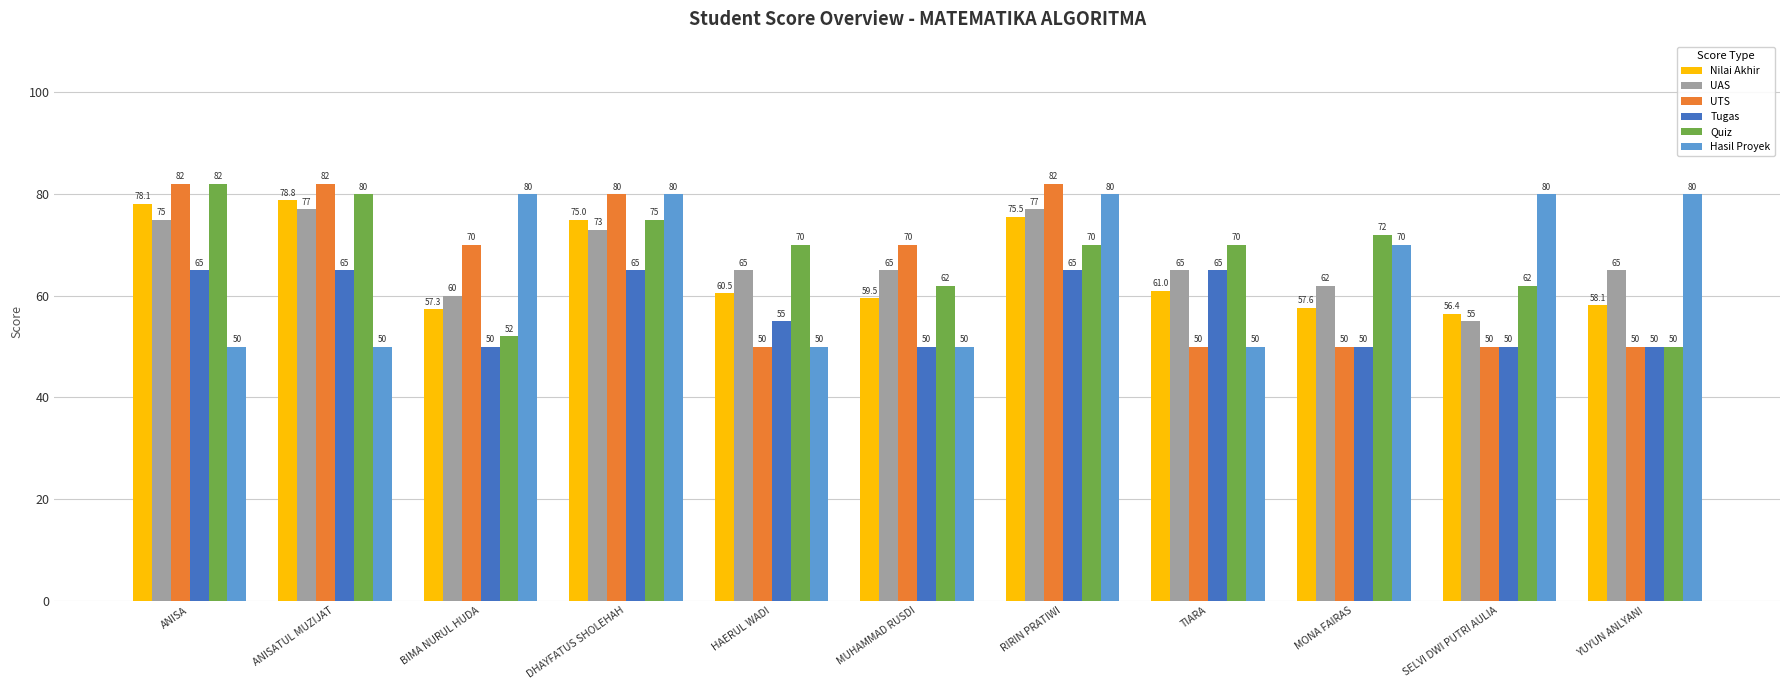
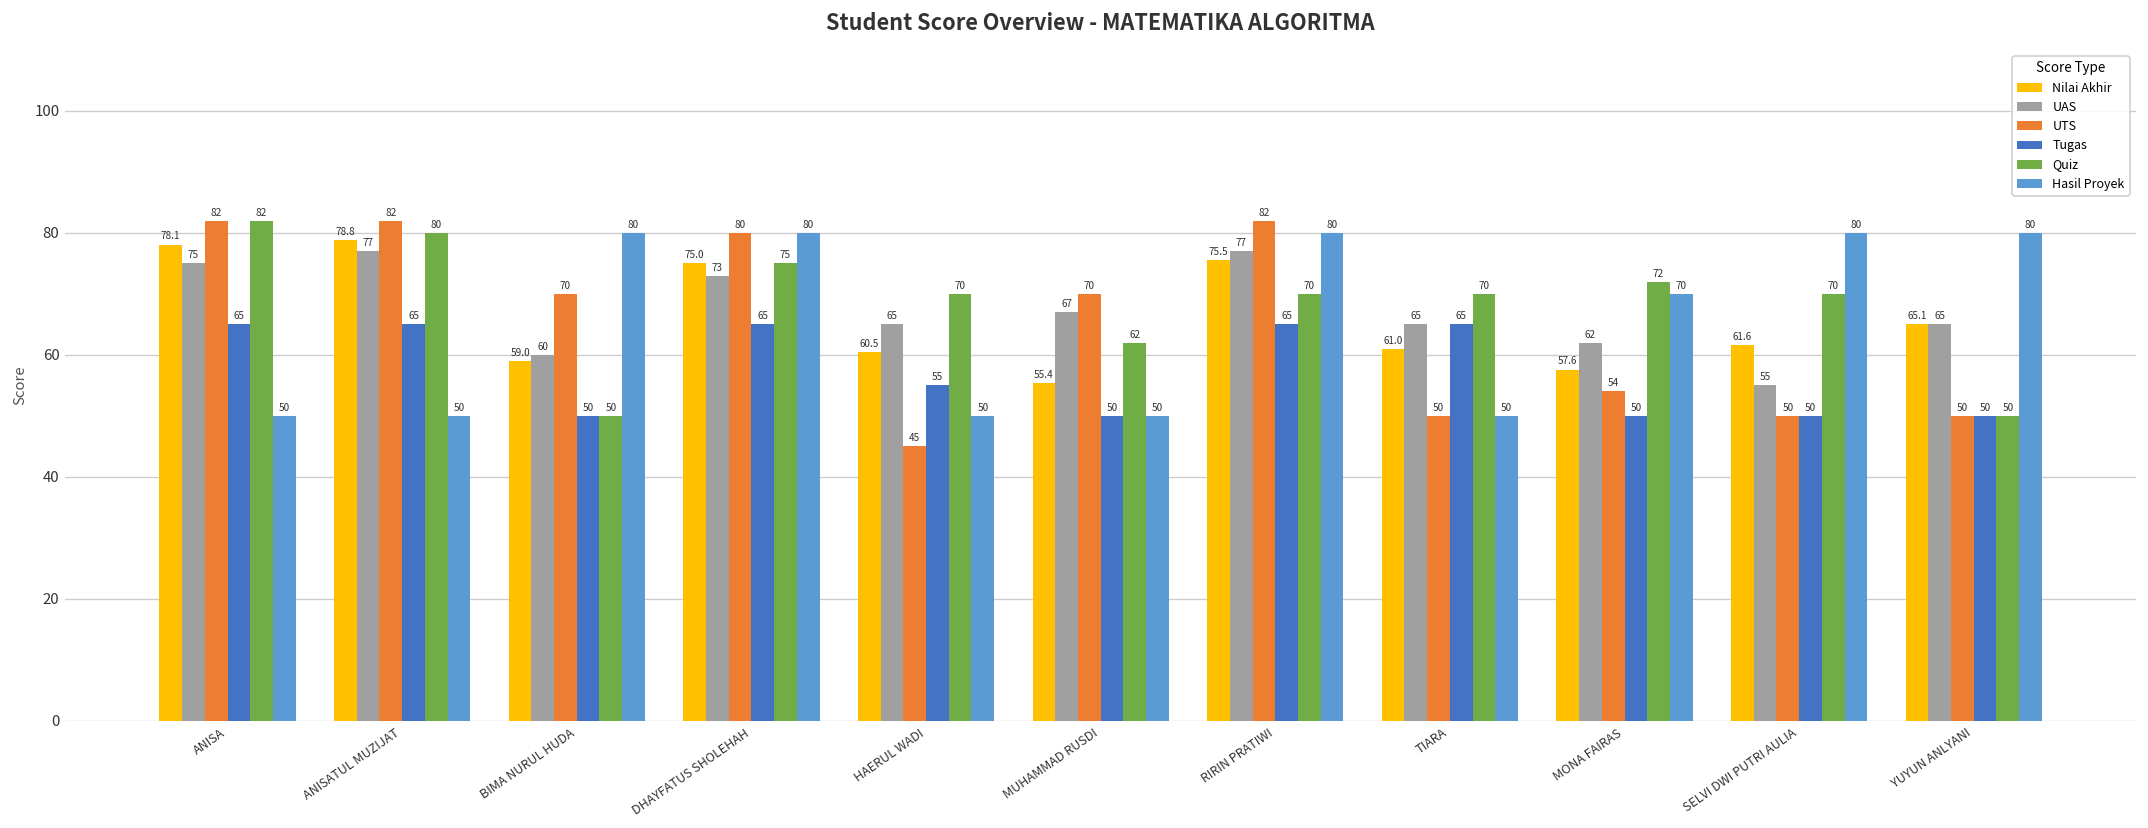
Nilai Akhir, BIMA NURUL HUDA: 57.3 -> 59.0
Quiz, BIMA NURUL HUDA: 52 -> 50
UTS, HAERUL WADI: 50 -> 45
Nilai Akhir, MUHAMMAD RUSDI: 59.5 -> 55.4
UAS, MUHAMMAD RUSDI: 65 -> 67
UTS, MONA FAIRAS: 50 -> 54
Nilai Akhir, SELVI DWI PUTRI AULIA: 56.4 -> 61.6
Quiz, SELVI DWI PUTRI AULIA: 62 -> 70
Nilai Akhir, YUYUN ANLYANI: 58.1 -> 65.1
